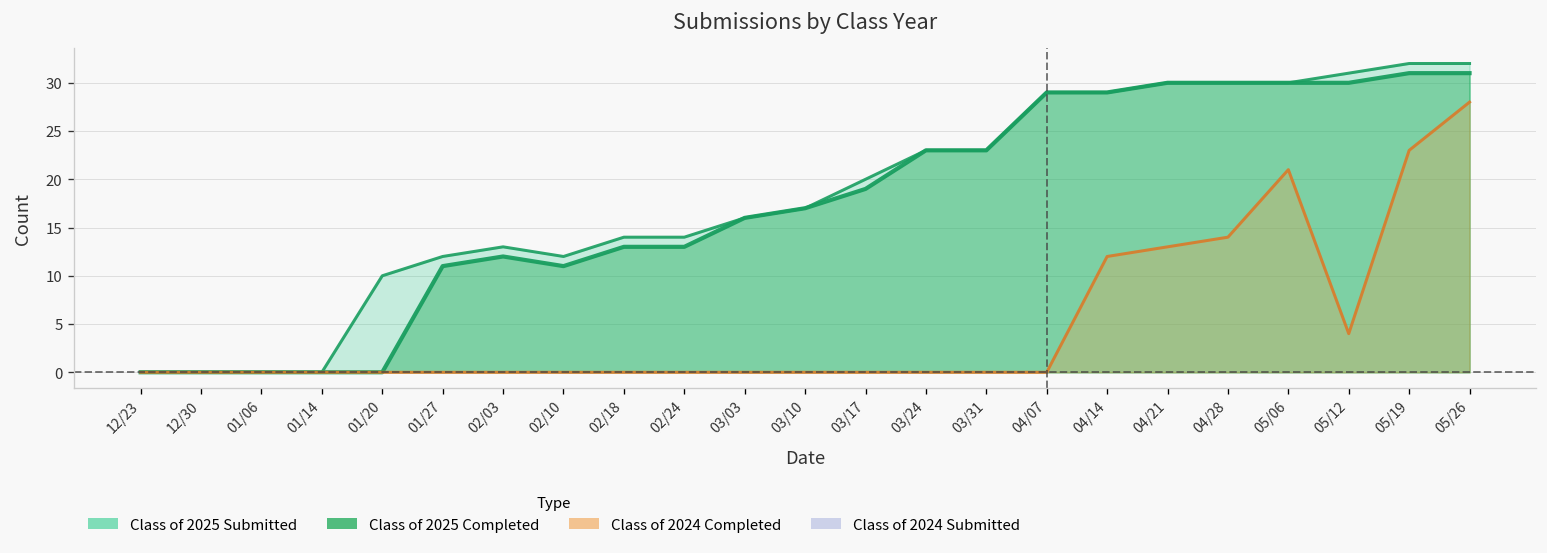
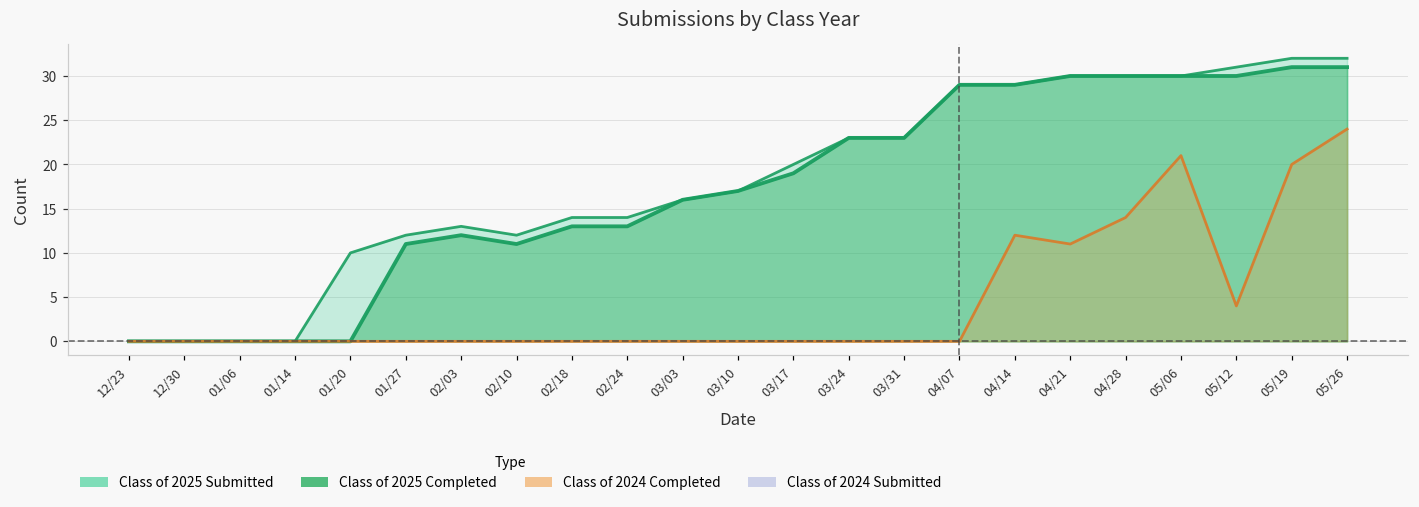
Class of 2024 Completed, 04/21: 13 -> 11
Class of 2024 Completed, 05/19: 23 -> 20
Class of 2024 Completed, 05/26: 28 -> 24
